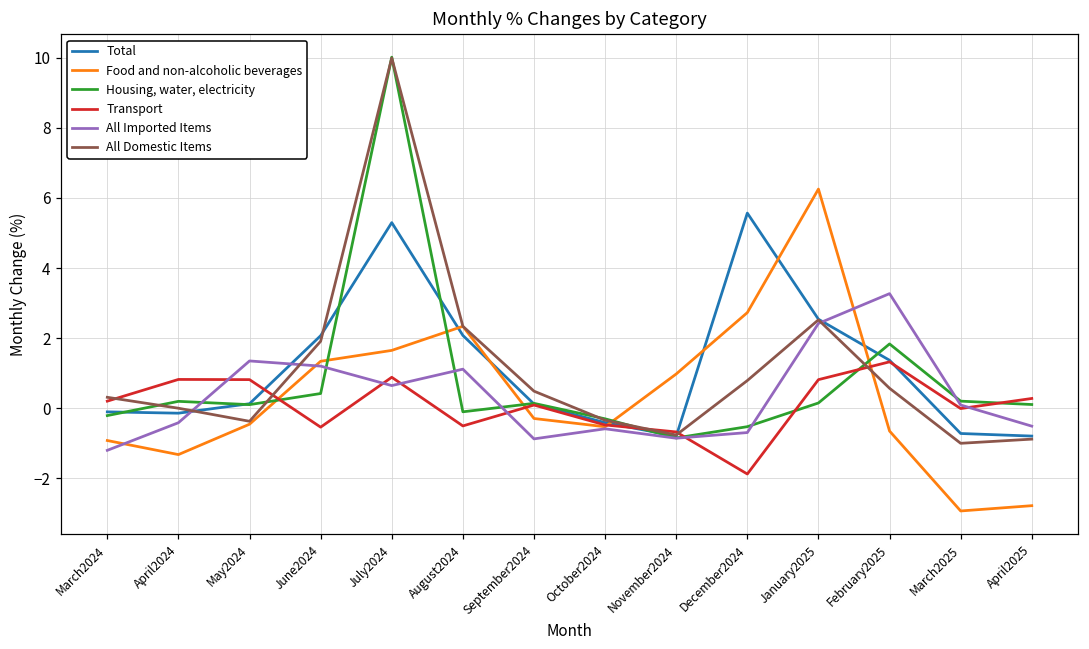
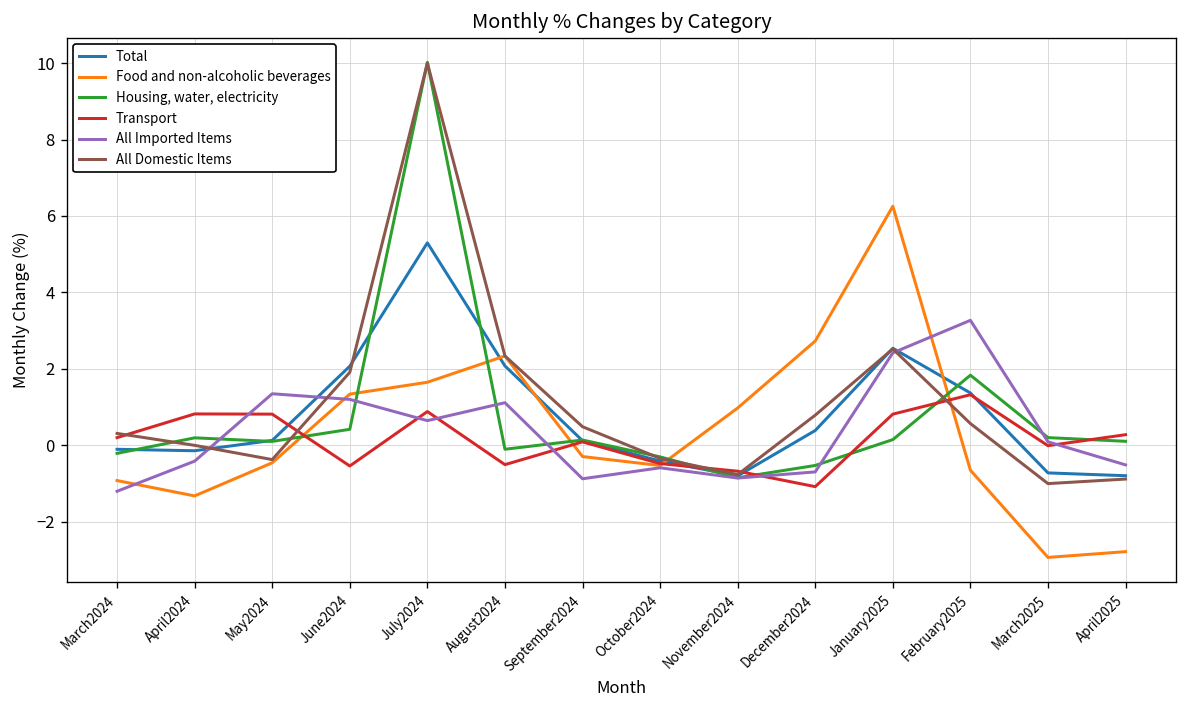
Total, December2024: 5.6 -> 0.4
Transport, December2024: -1.9 -> -1.1
